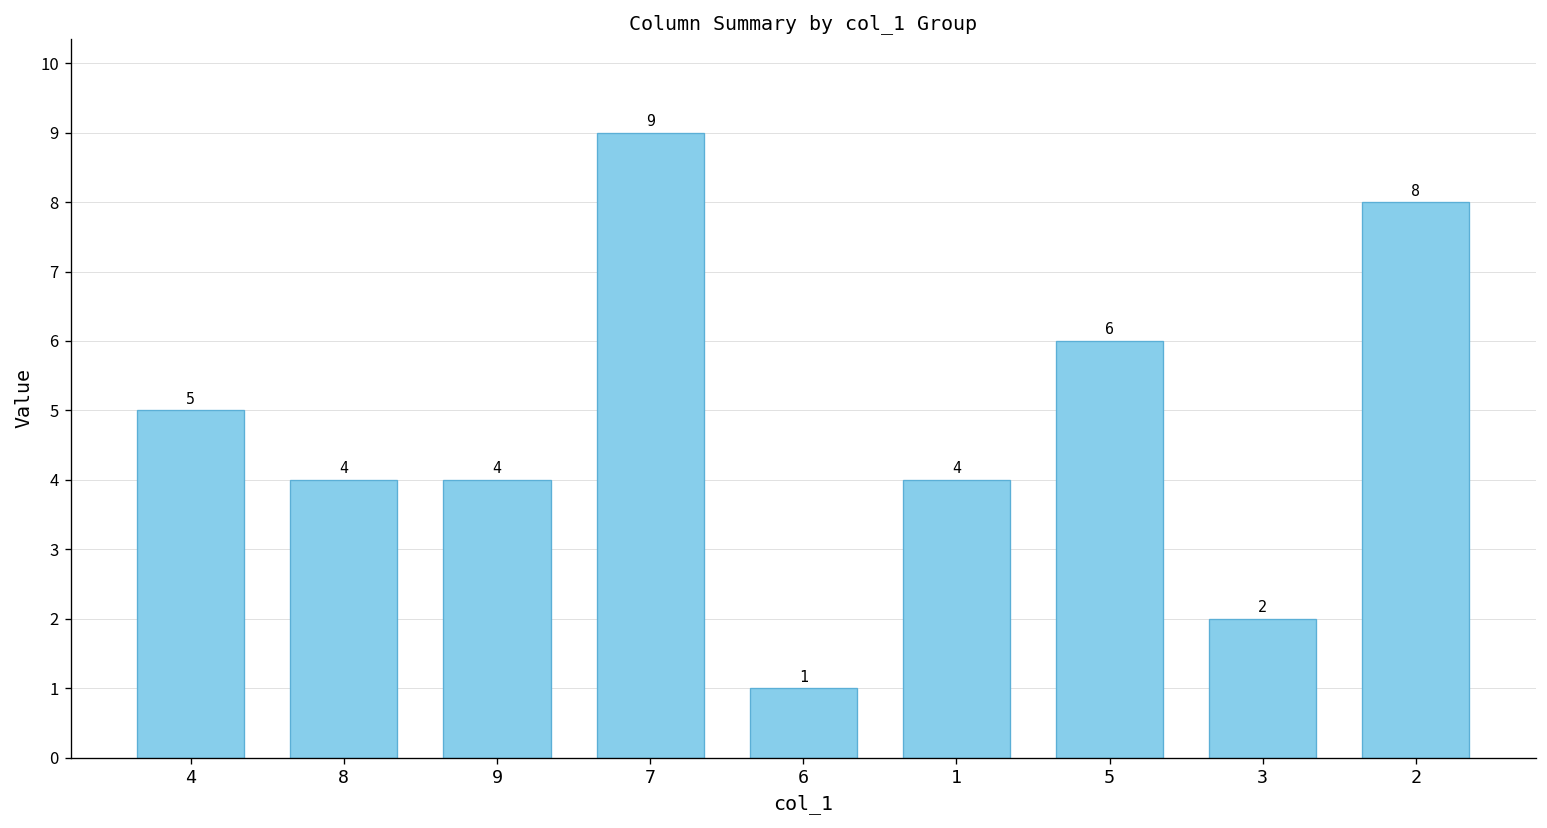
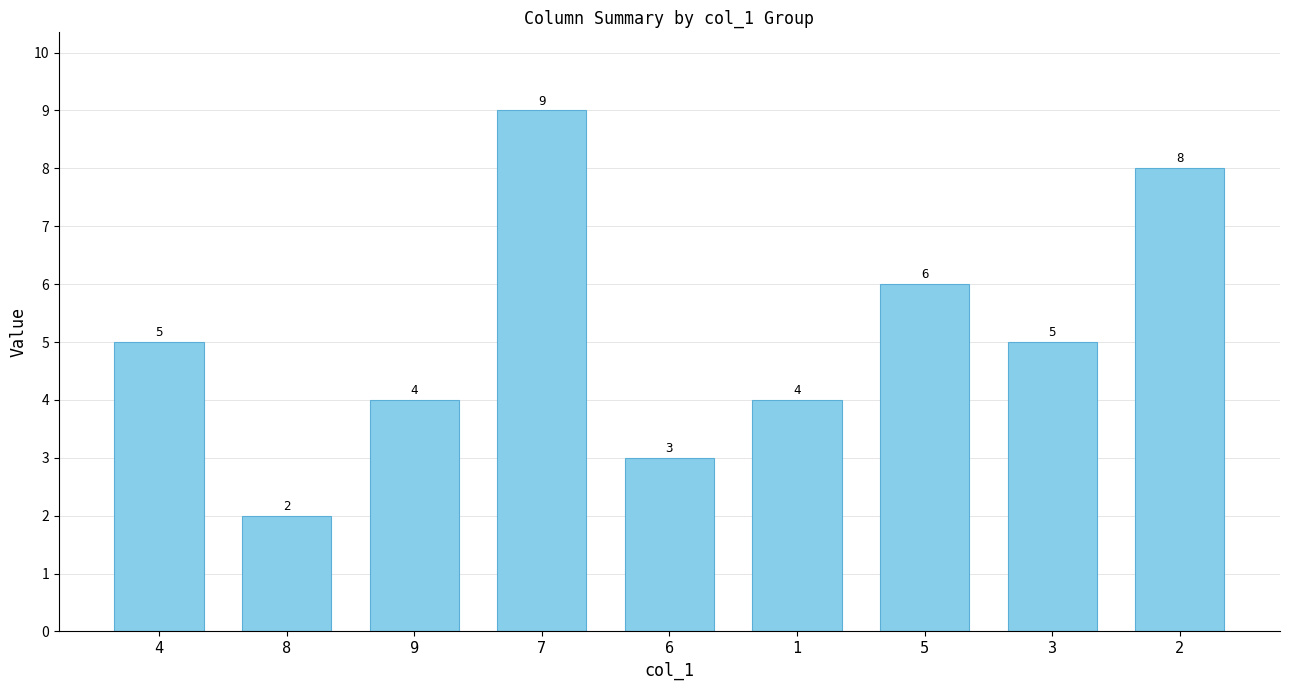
8: 4 -> 2
6: 1 -> 3
3: 2 -> 5
